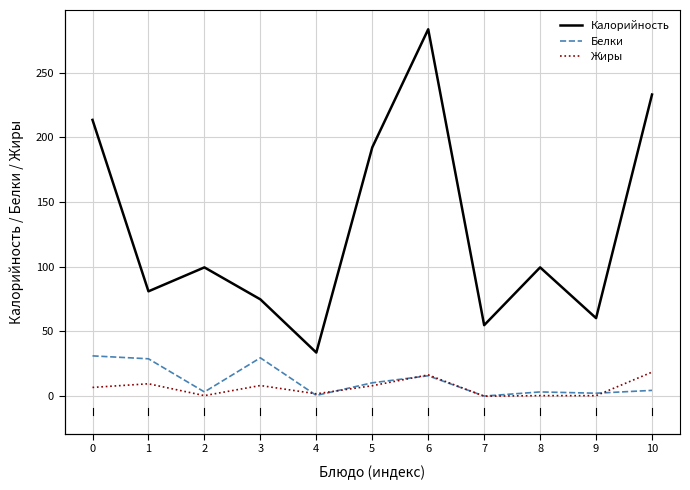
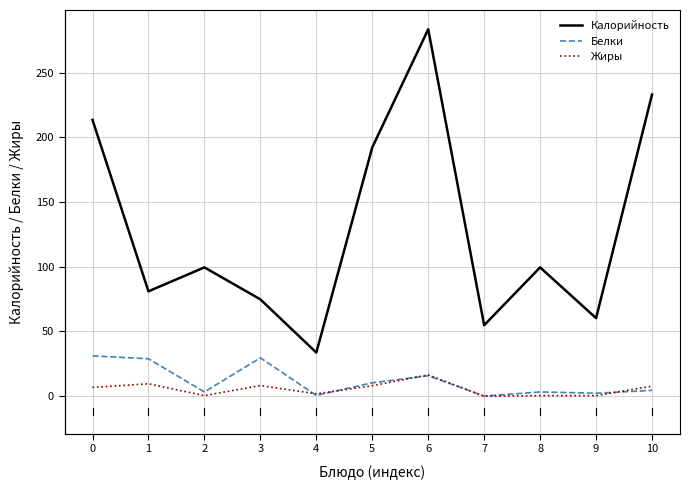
Жиры, 10: 19 -> 8
